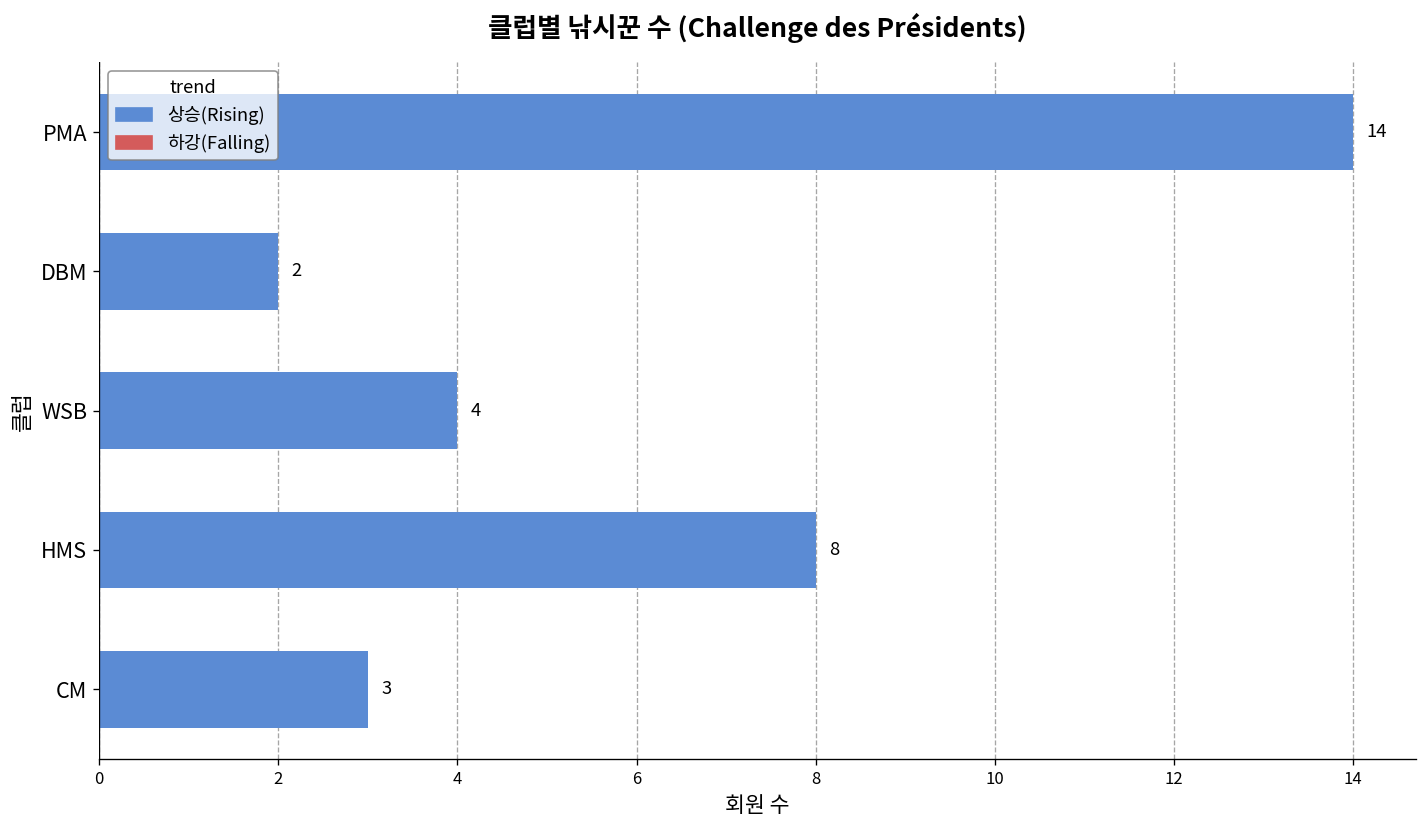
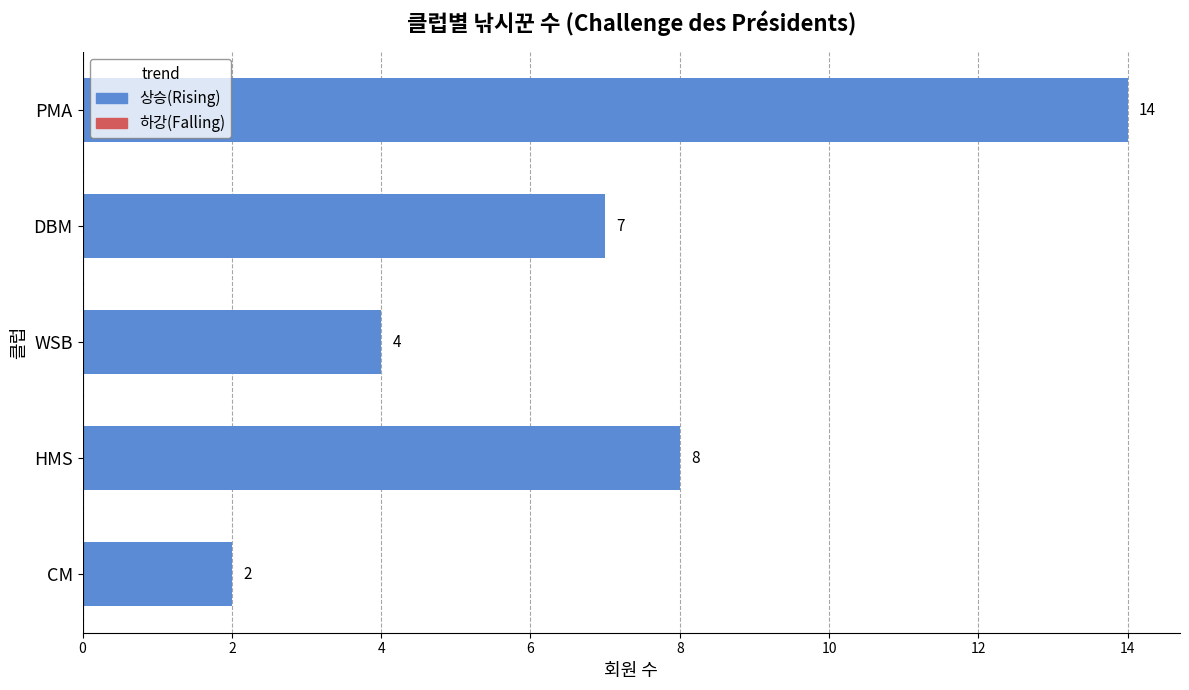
DBM: 2 -> 7
CM: 3 -> 2
